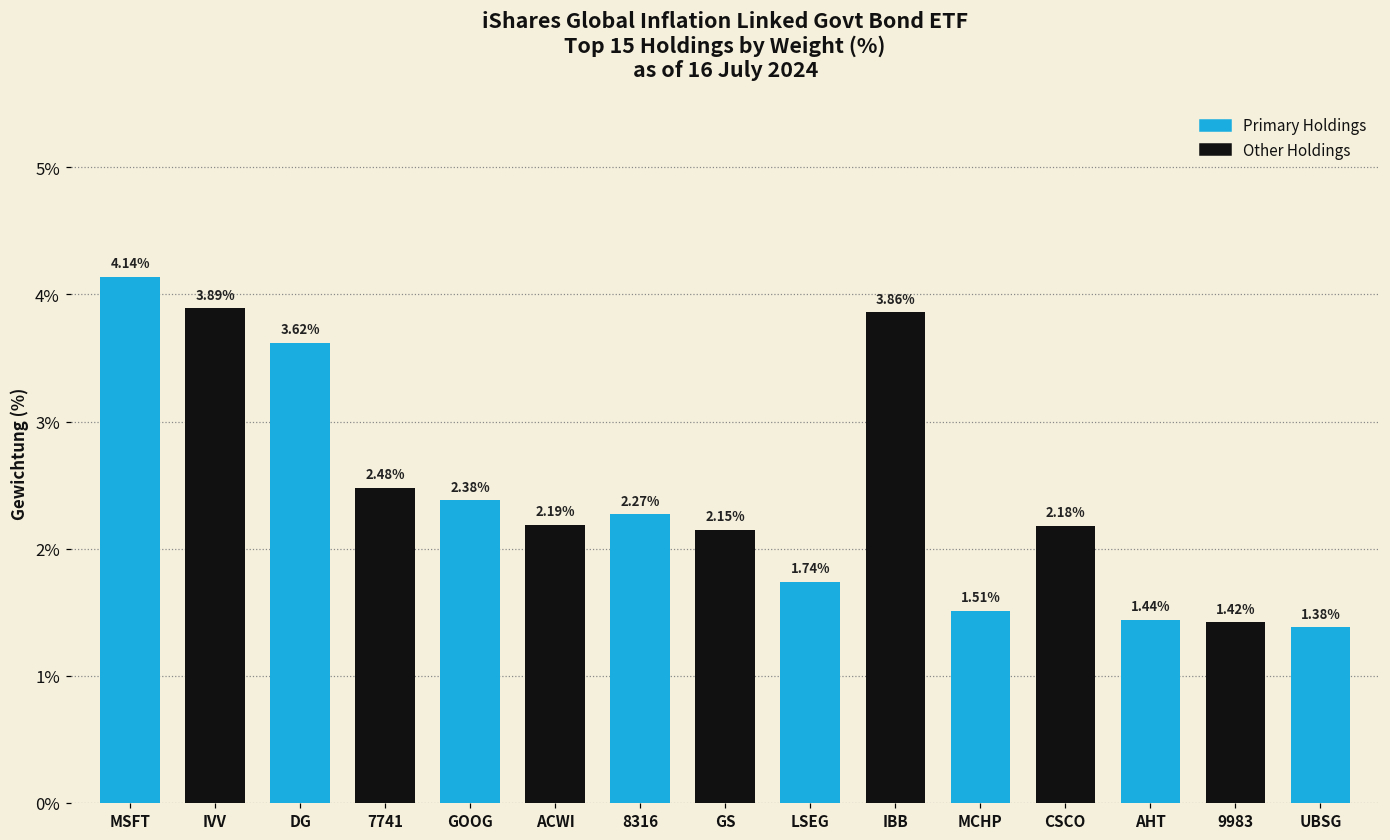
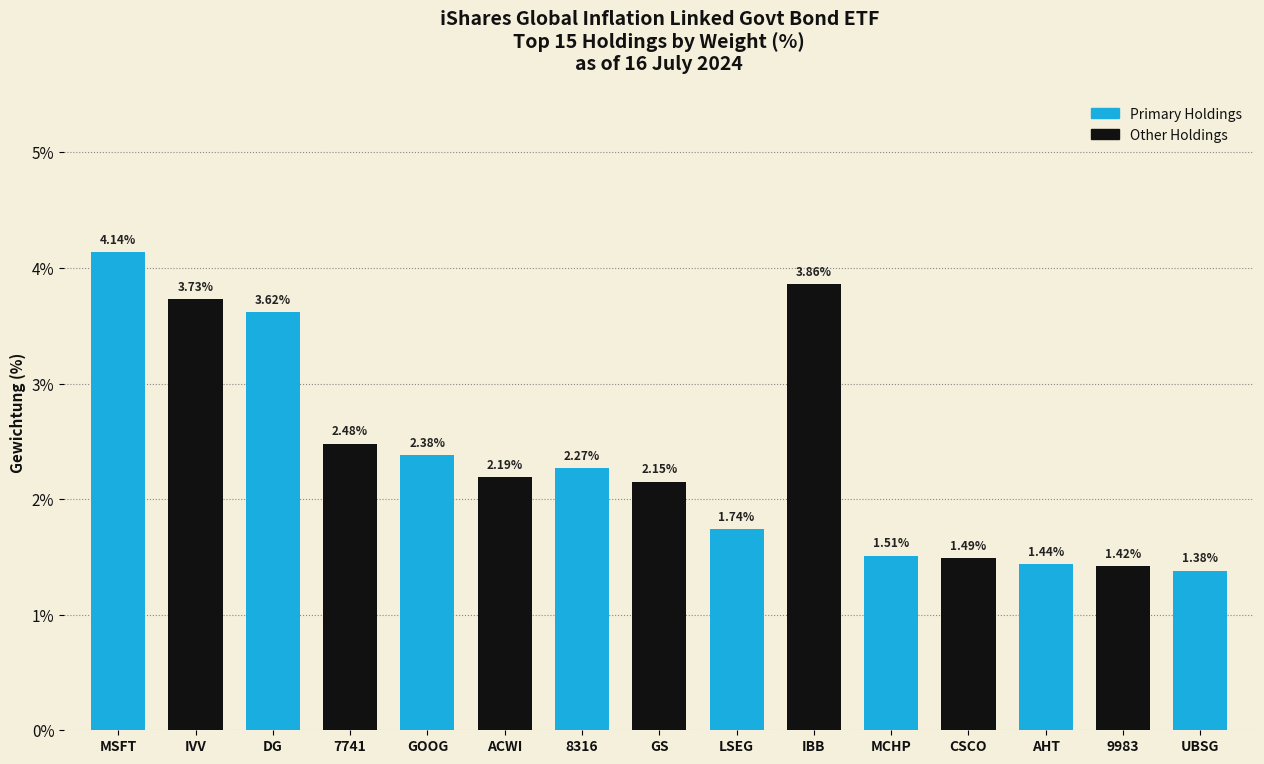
Other Holdings, IVV: 3.89% -> 3.73%
Other Holdings, CSCO: 2.18% -> 1.49%
